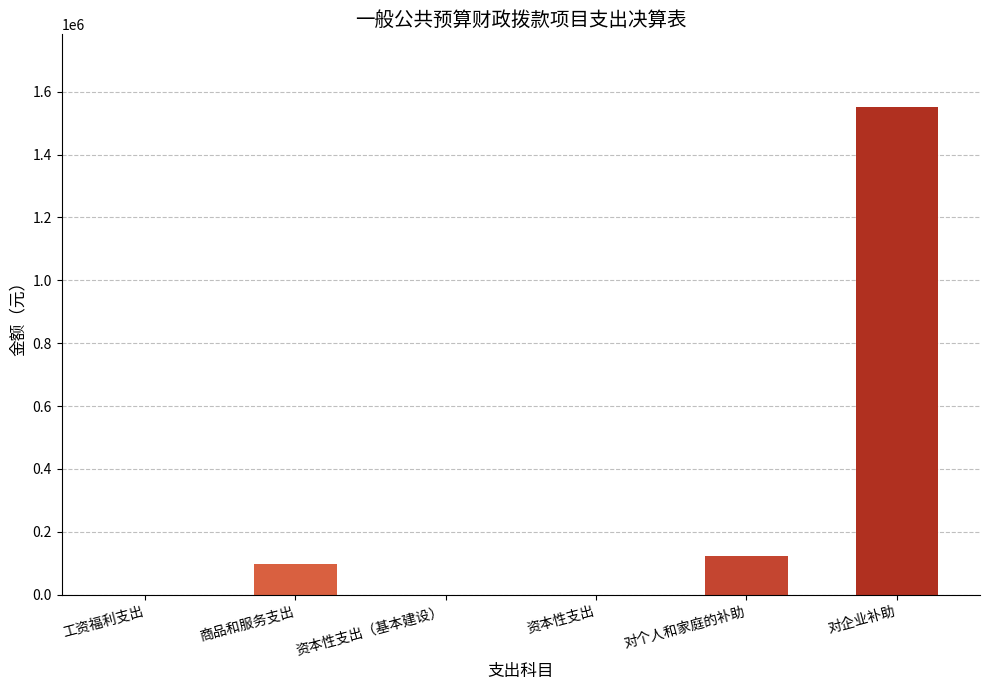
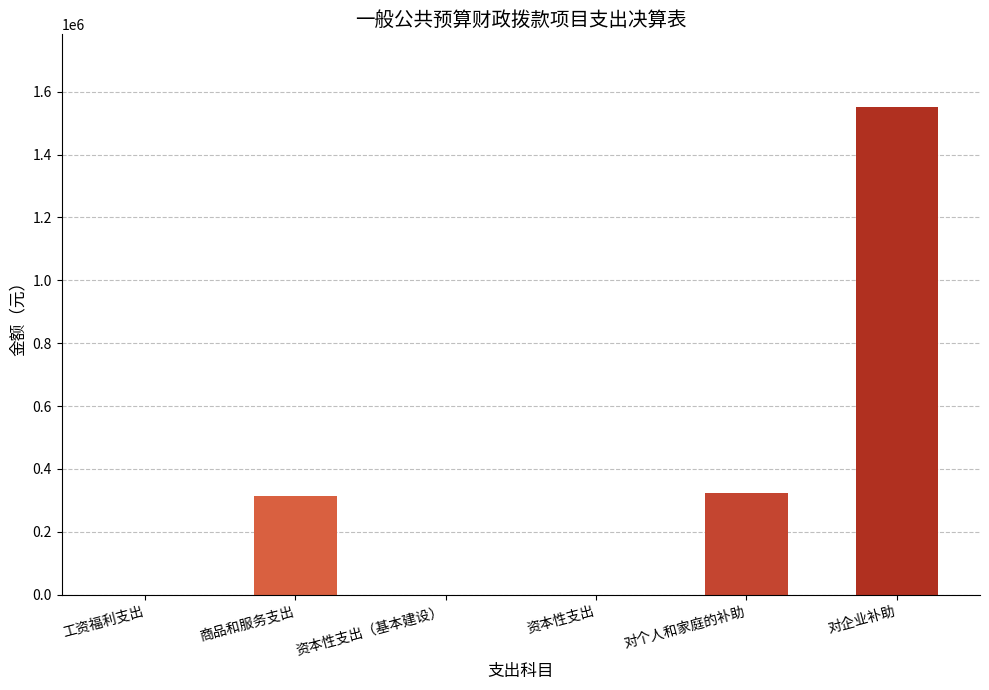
商品和服务支出: 100000 -> 310000
对个人和家庭的补助: 120000 -> 320000
